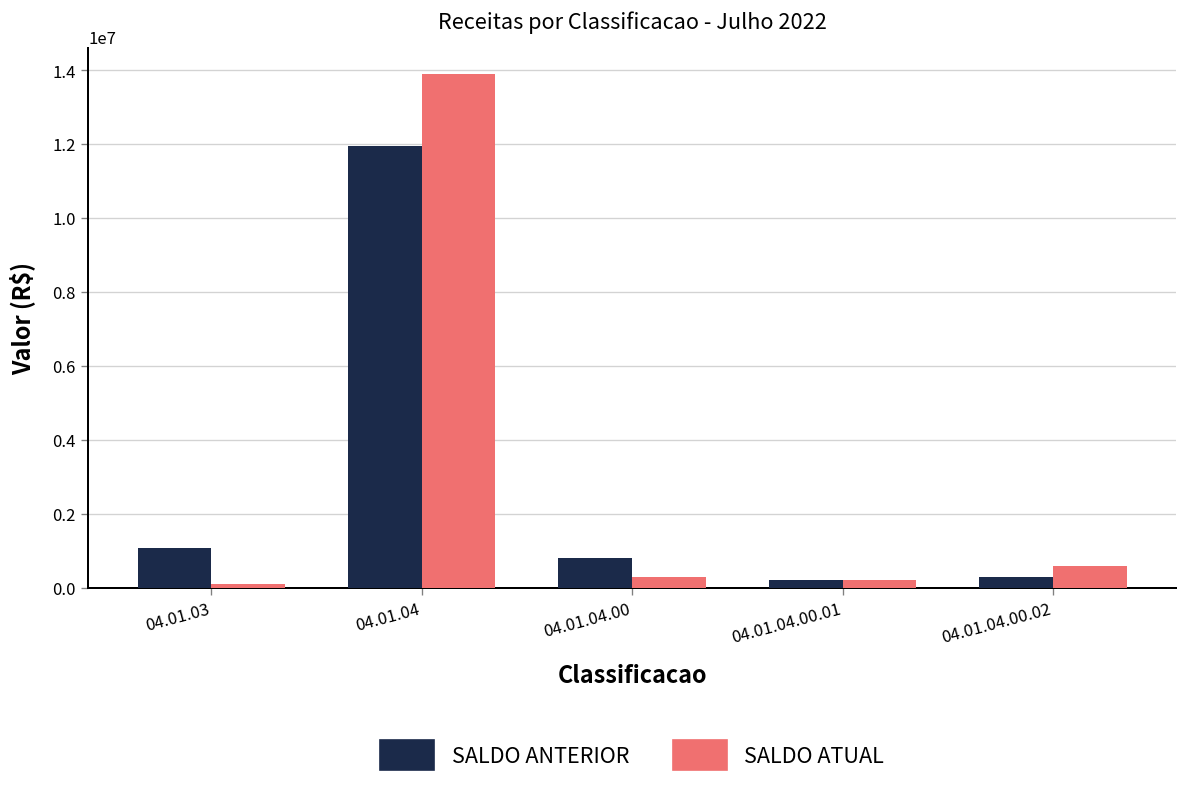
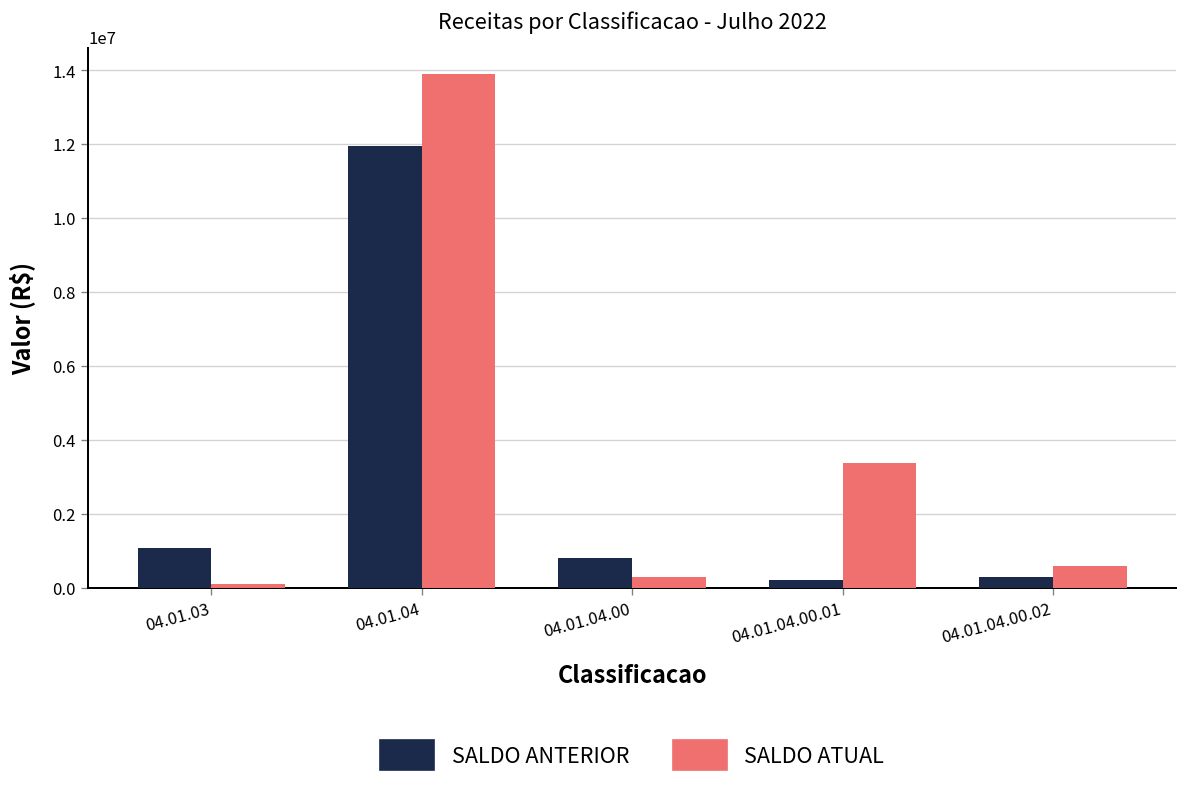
SALDO ATUAL, 04.01.04.00.01: 200000 -> 3400000
